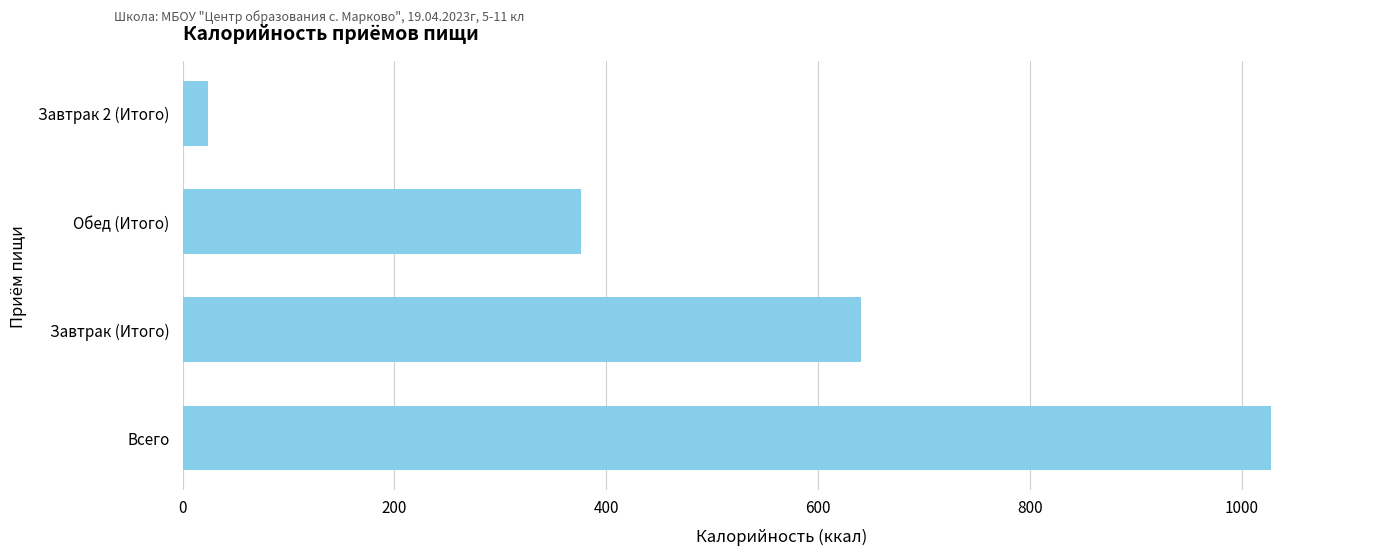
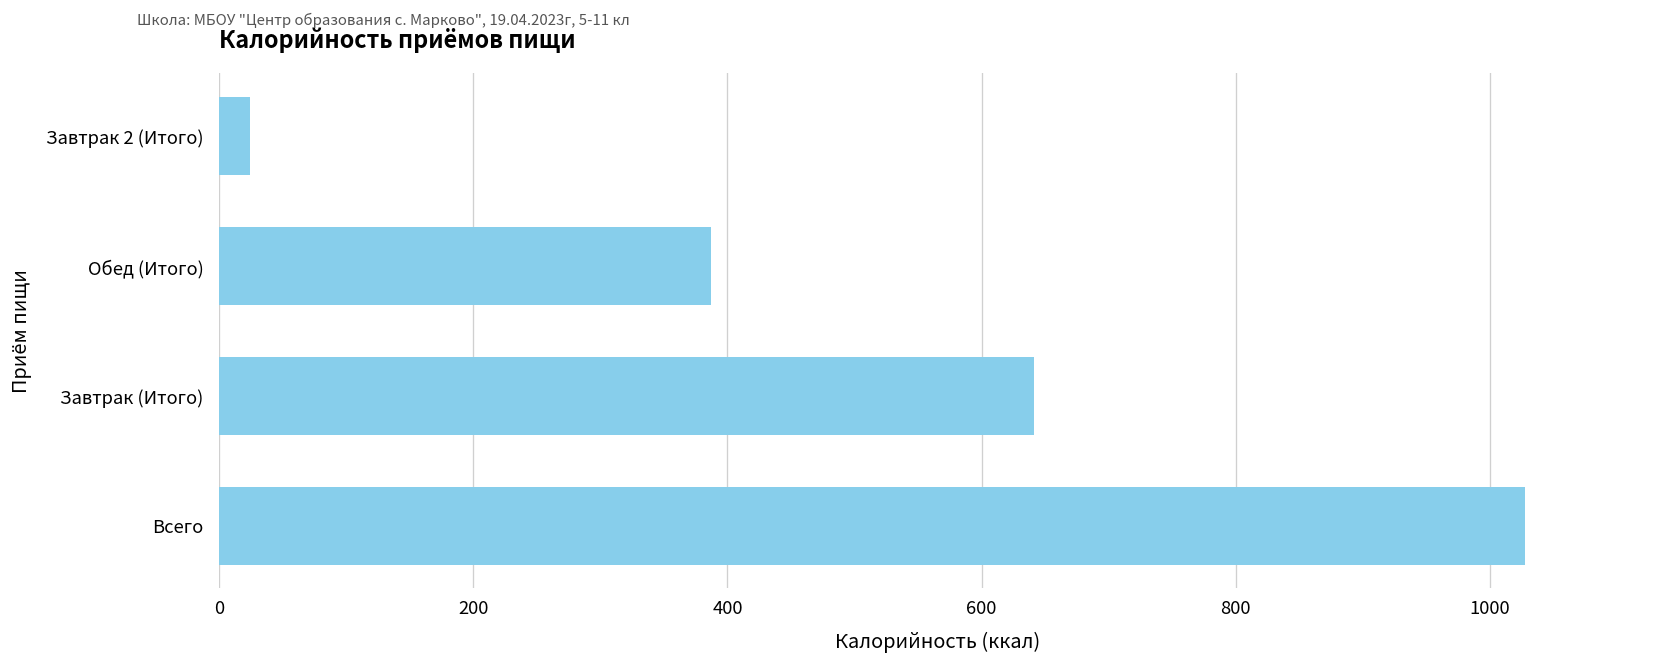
Обед (Итого): 376 -> 387
